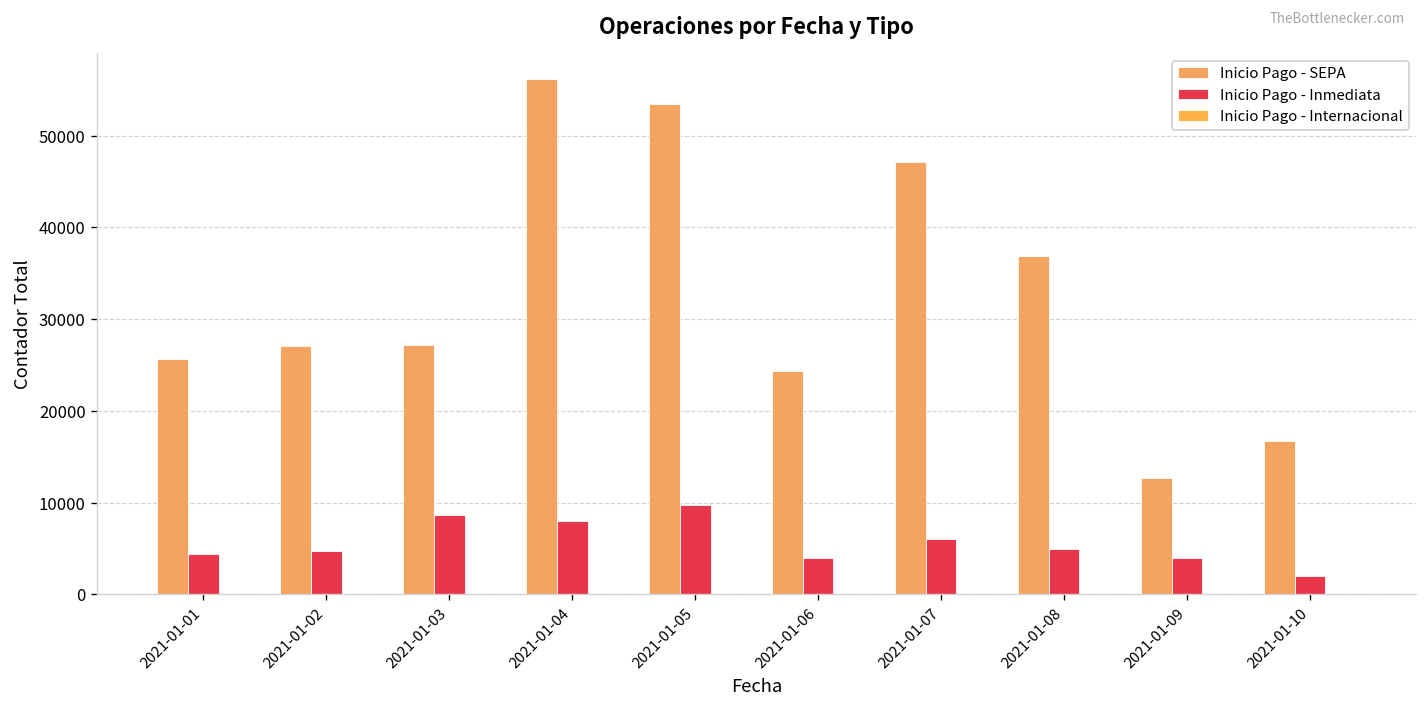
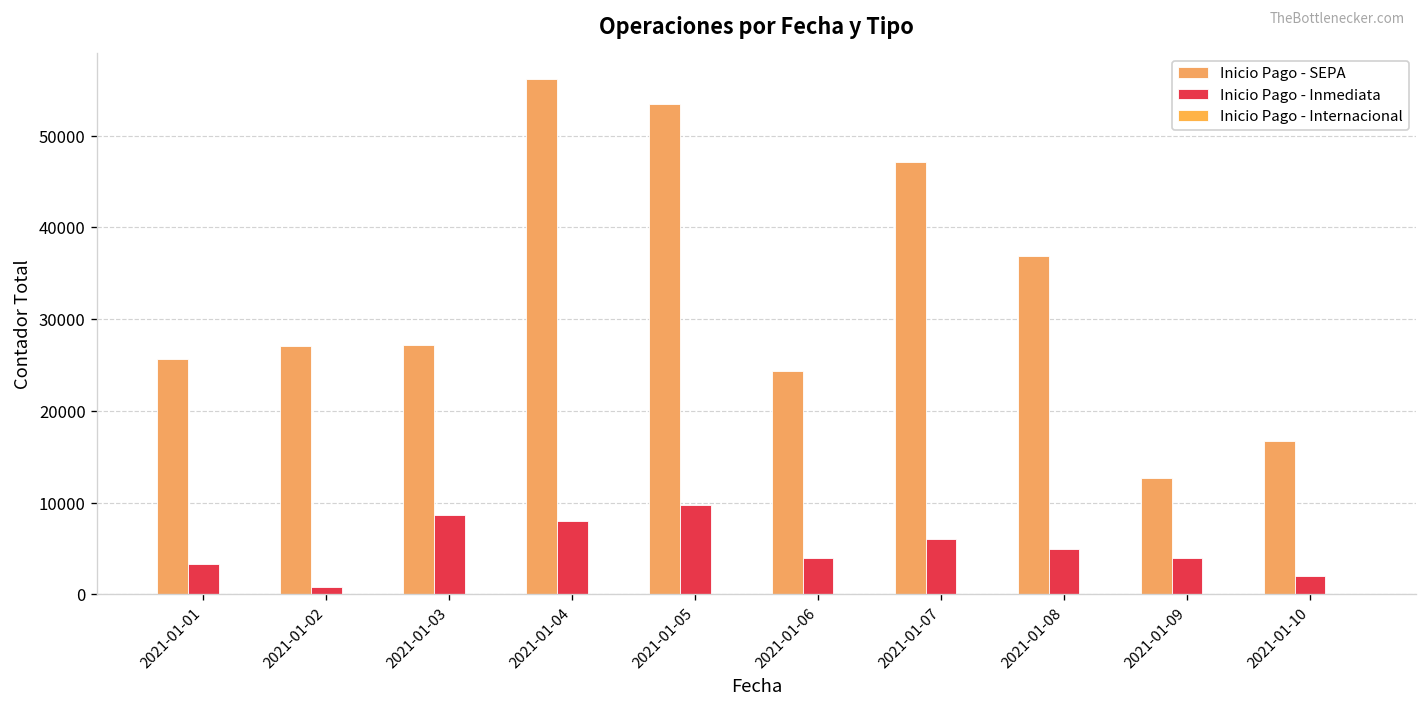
Inicio Pago - Inmediata, 2021-01-01: 4000 -> 3000
Inicio Pago - Inmediata, 2021-01-02: 5000 -> 1000
